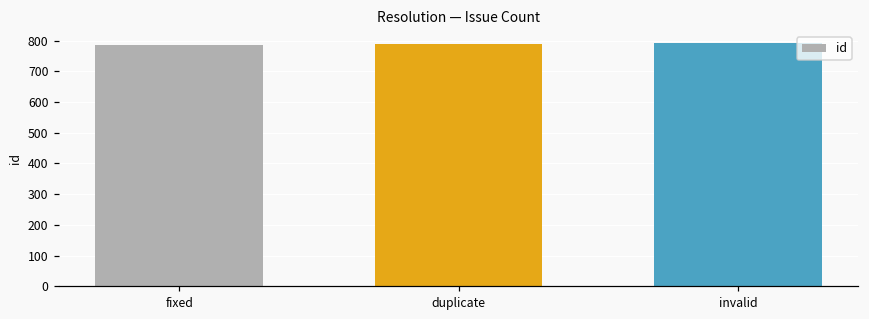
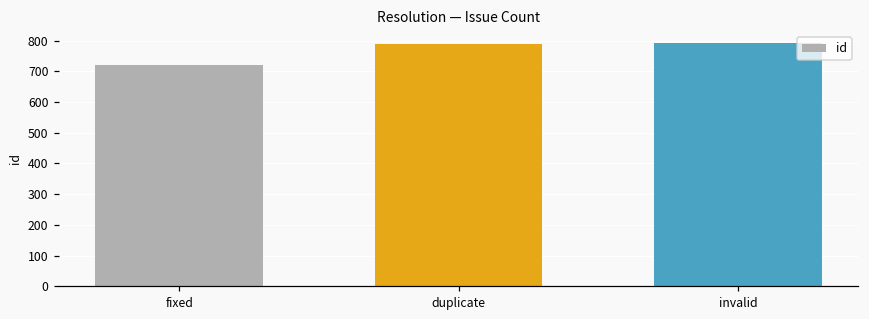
fixed: 790 -> 720
